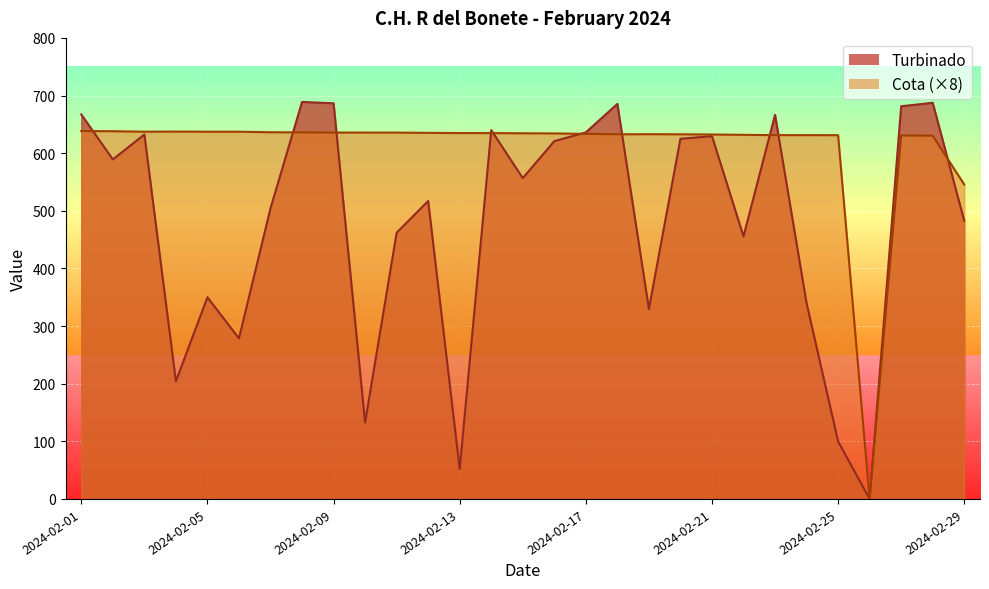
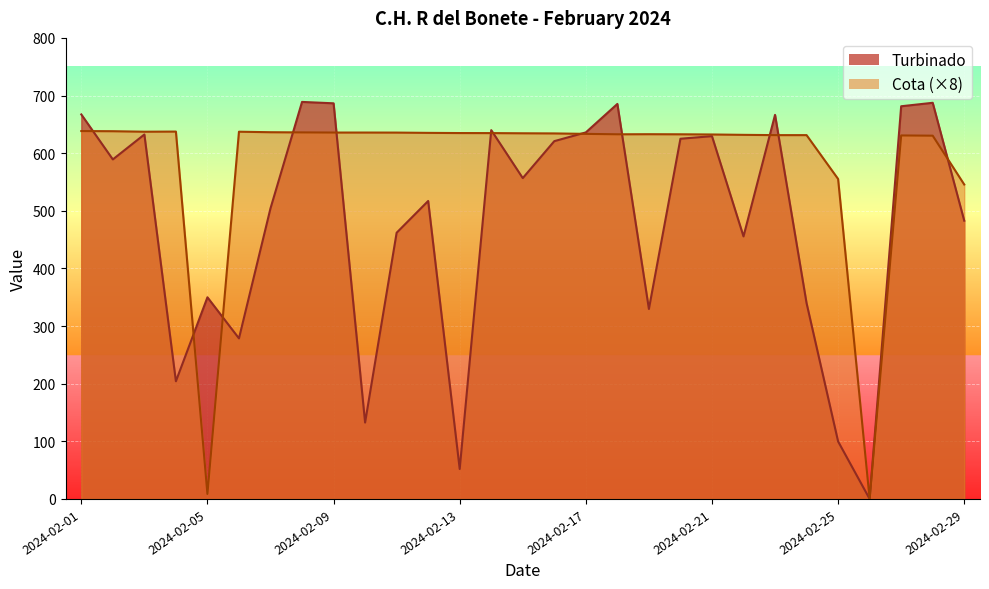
Cota (×8), 2024-02-05: 640 -> 10
Cota (×8), 2024-02-25: 630 -> 560
